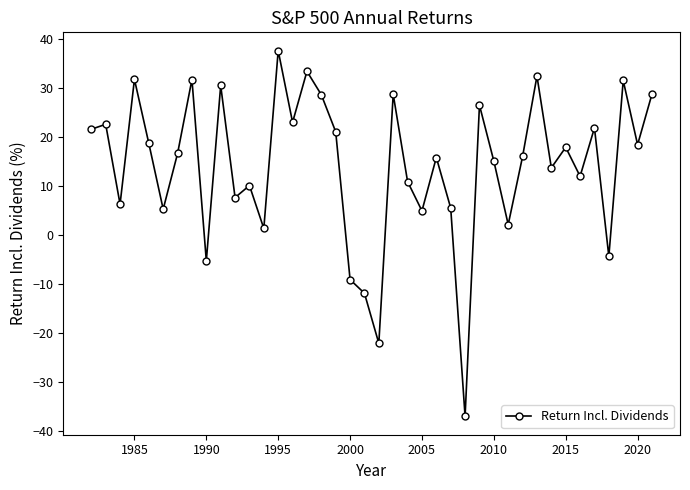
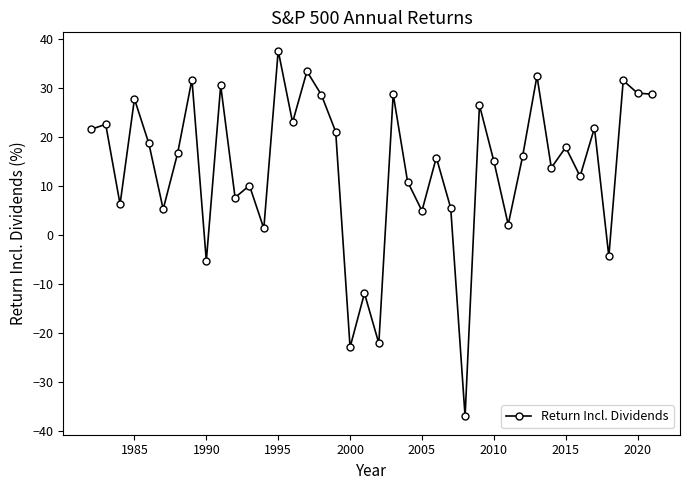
1985: 32 -> 28
2000: -9 -> -23
2020: 18 -> 29
